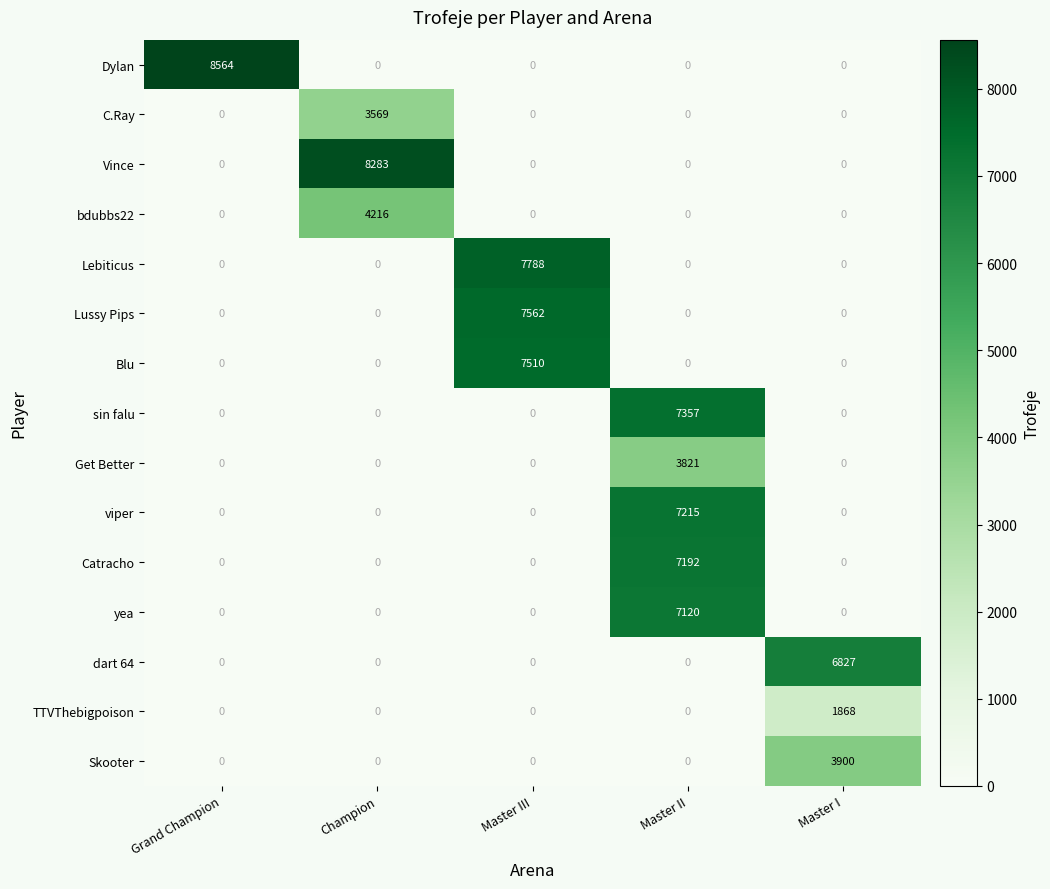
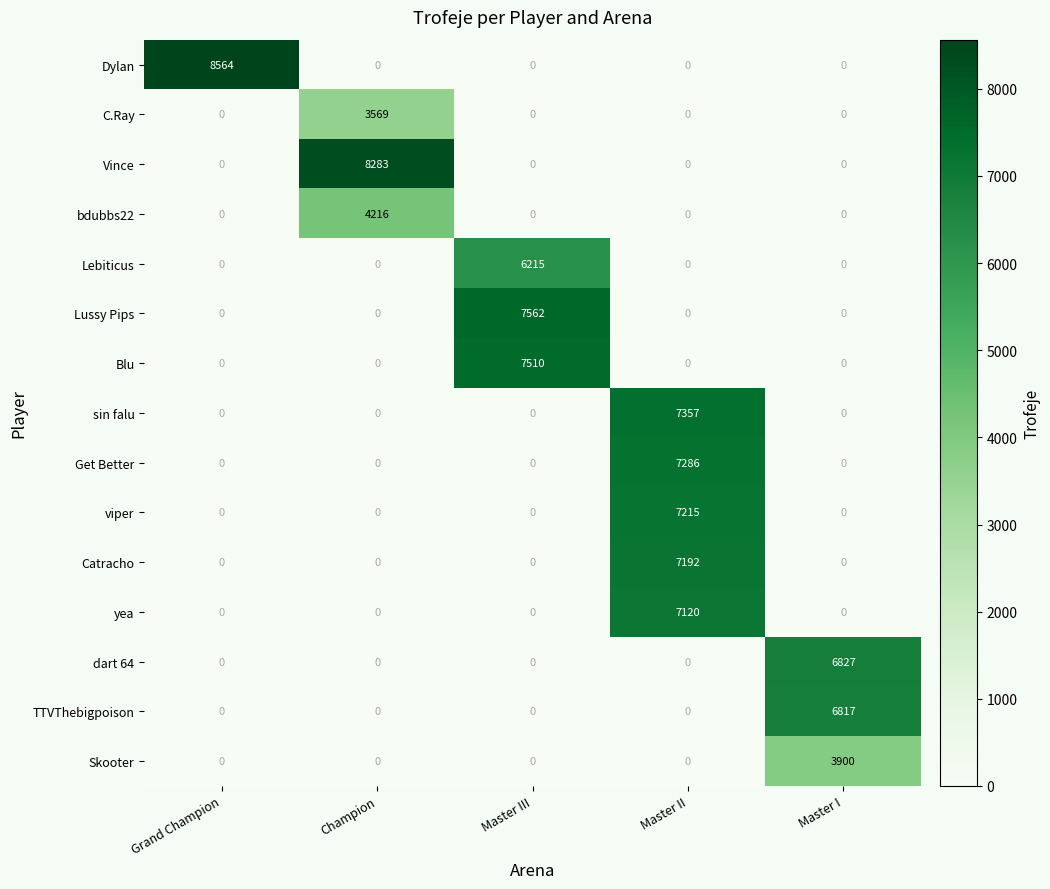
Lebiticus, Master III: 7788 -> 6215
Get Better, Master II: 3821 -> 7286
TTVThebigpoison, Master I: 1868 -> 6817
